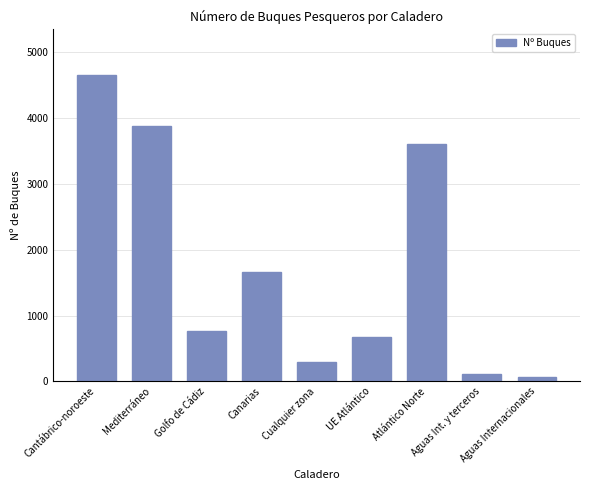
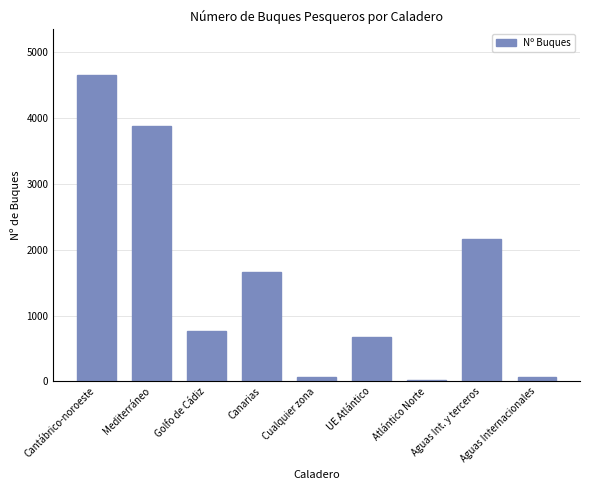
Cualquier zona: 300 -> 100
Atlántico Norte: 3600 -> 0
Aguas Int. y terceros: 100 -> 2200
